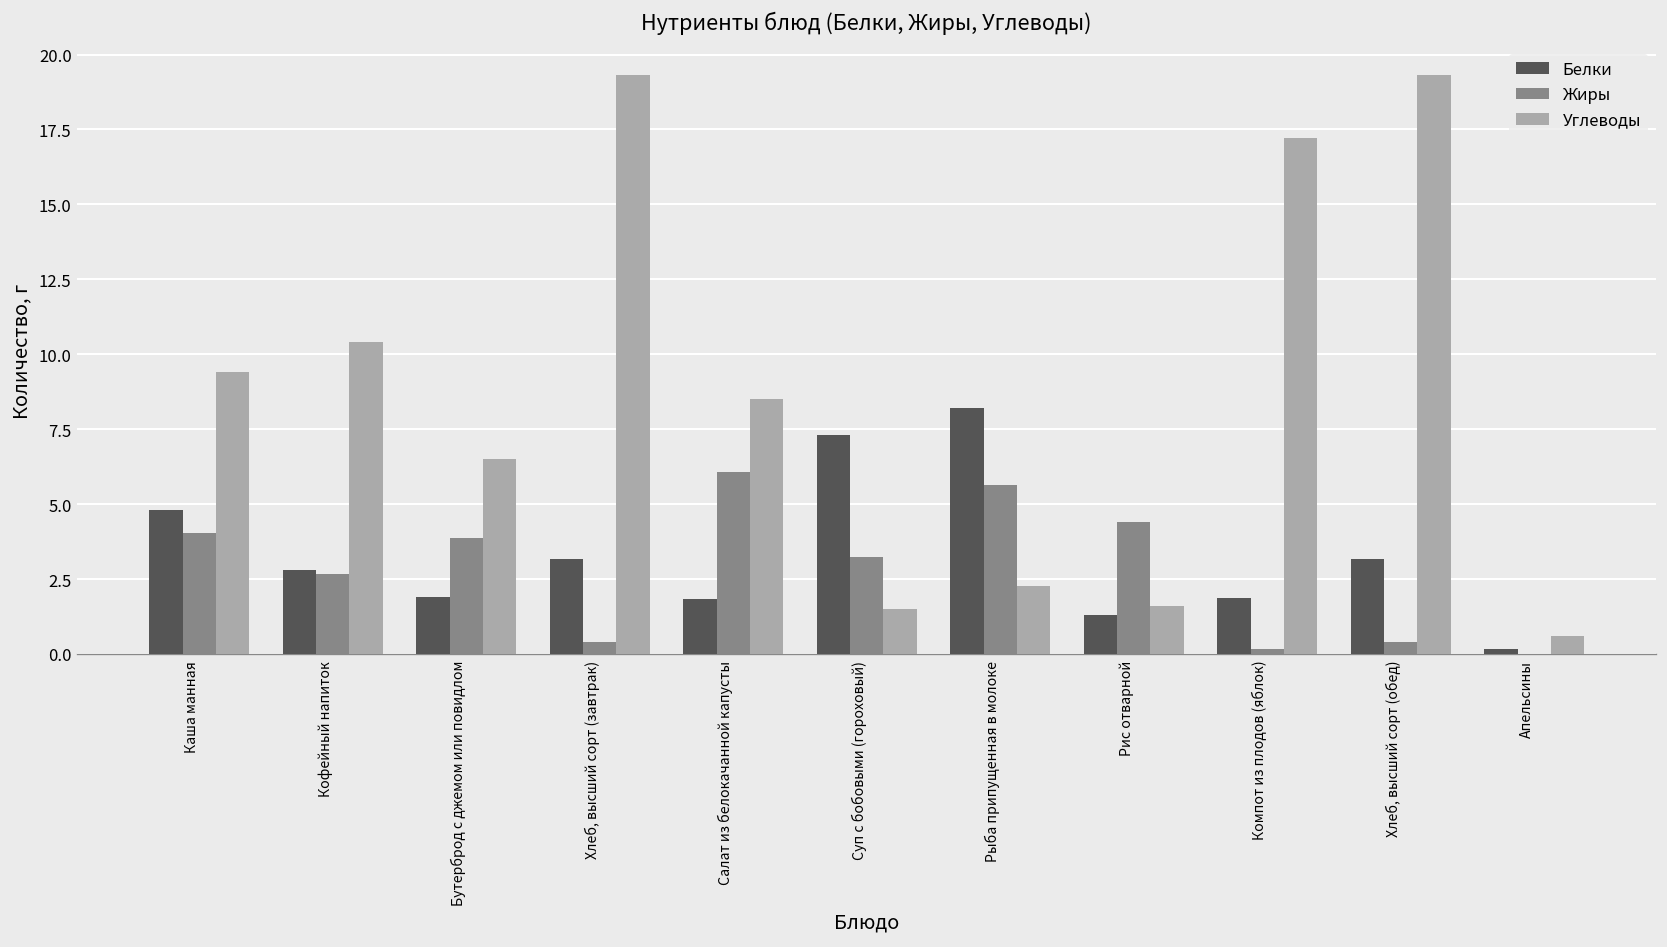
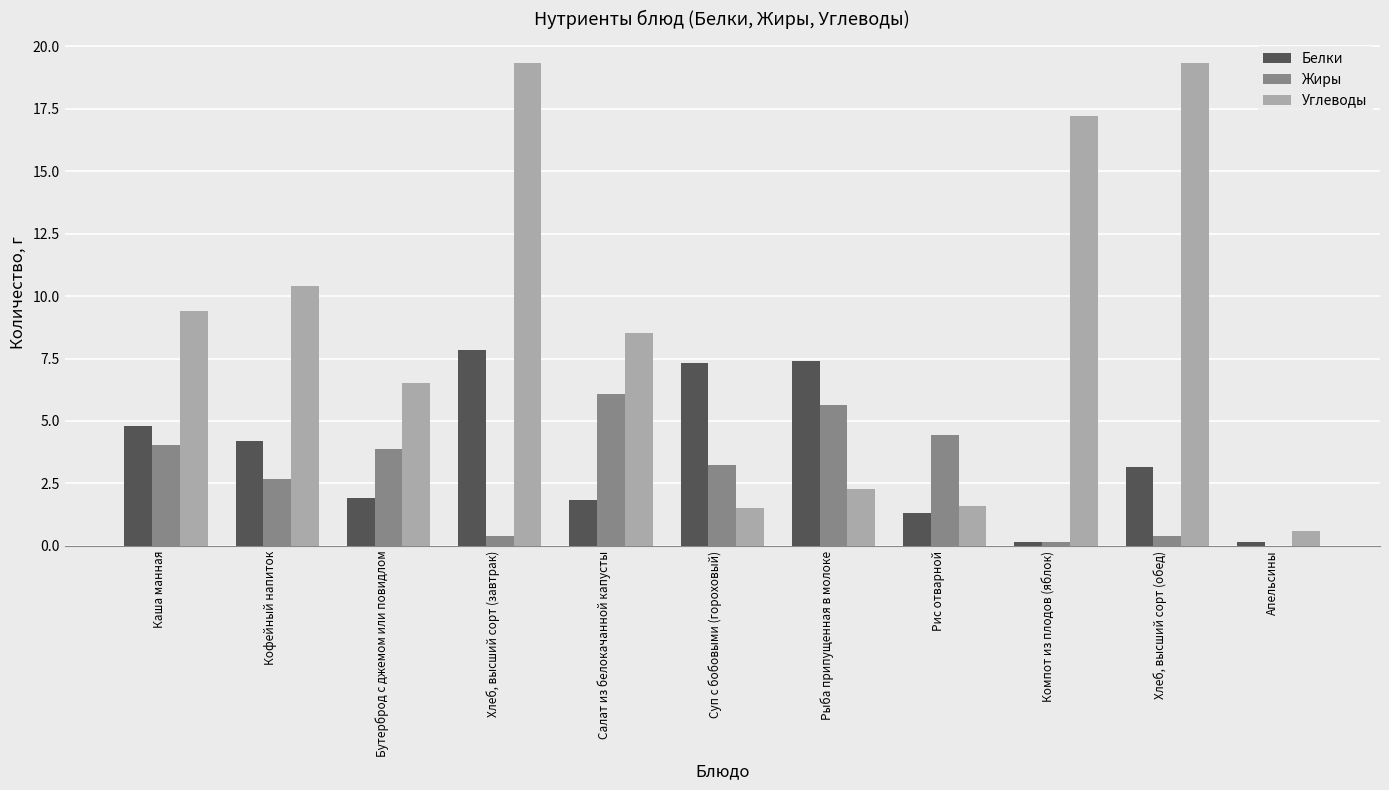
Белки, Кофейный напиток: 2.8 -> 4.2
Белки, Хлеб, высший сорт (завтрак): 3.2 -> 7.8
Белки, Рыба припущенная в молоке: 8.2 -> 7.4
Белки, Компот из плодов (яблок): 1.9 -> 0.2
